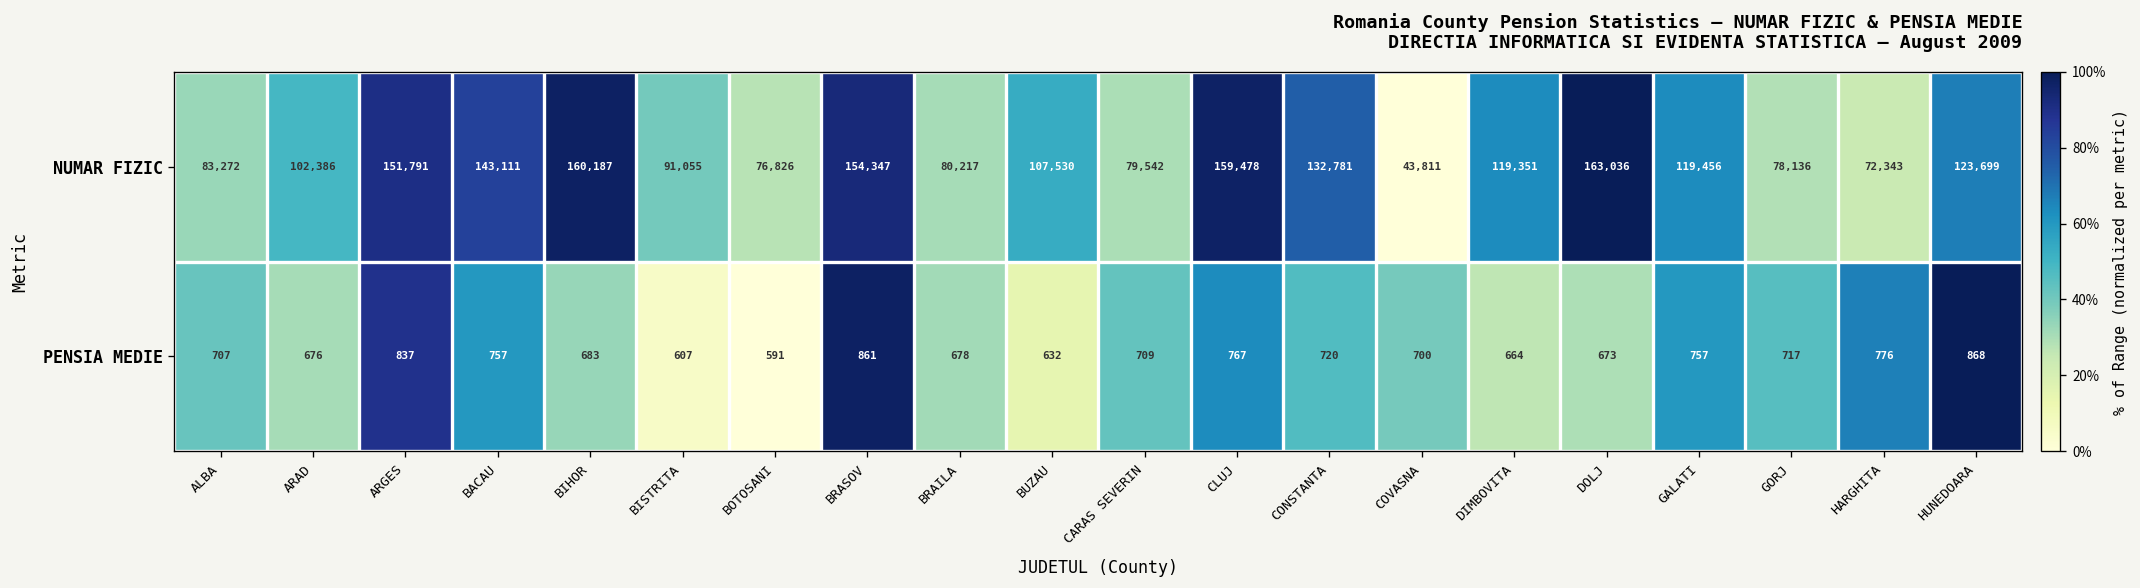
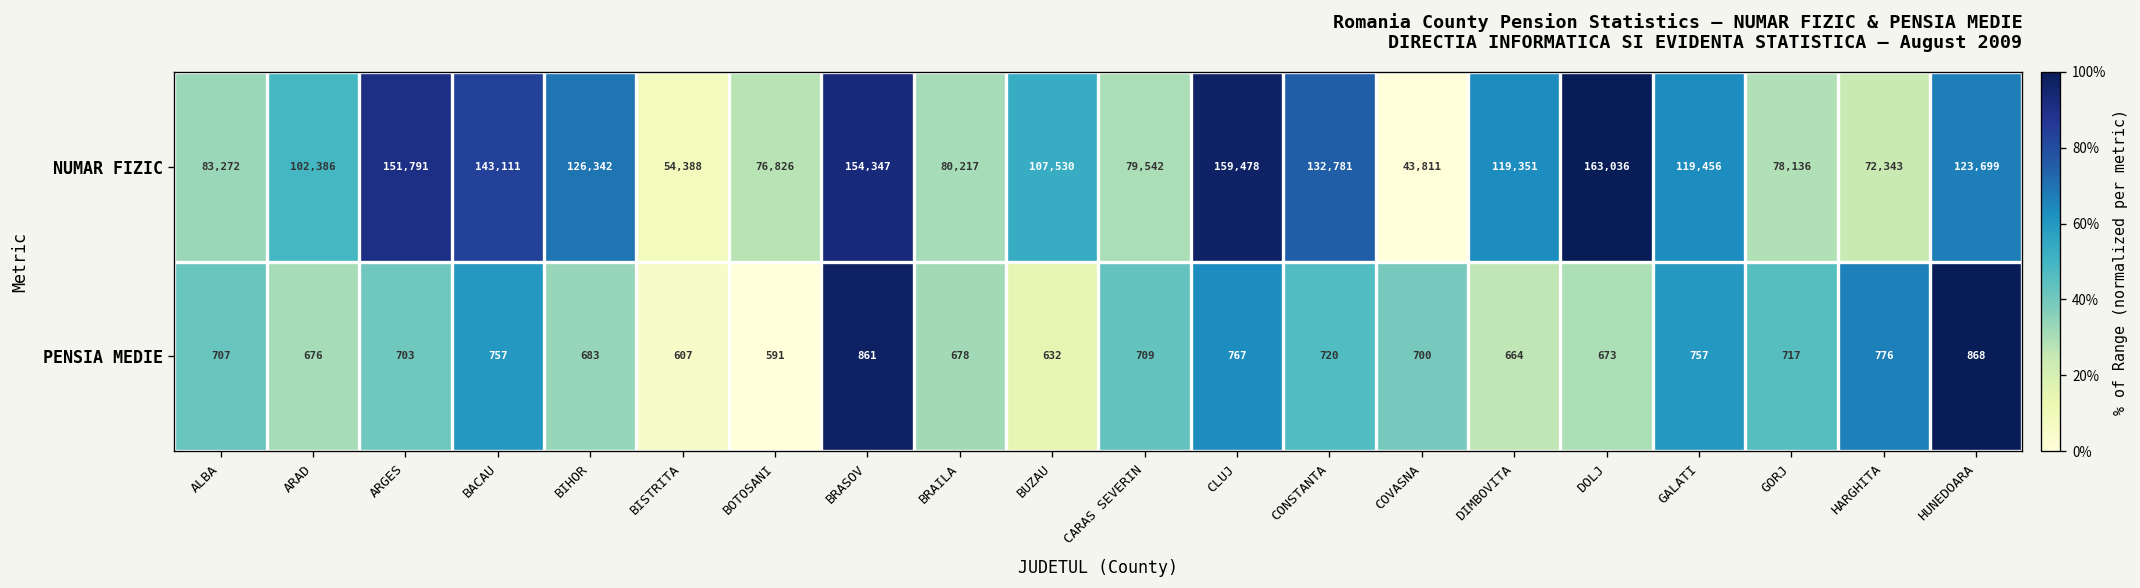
NUMAR FIZIC, BIHOR: 160,187 -> 126,342
NUMAR FIZIC, BISTRITA: 91,055 -> 54,388
PENSIA MEDIE, ARGES: 837 -> 703
